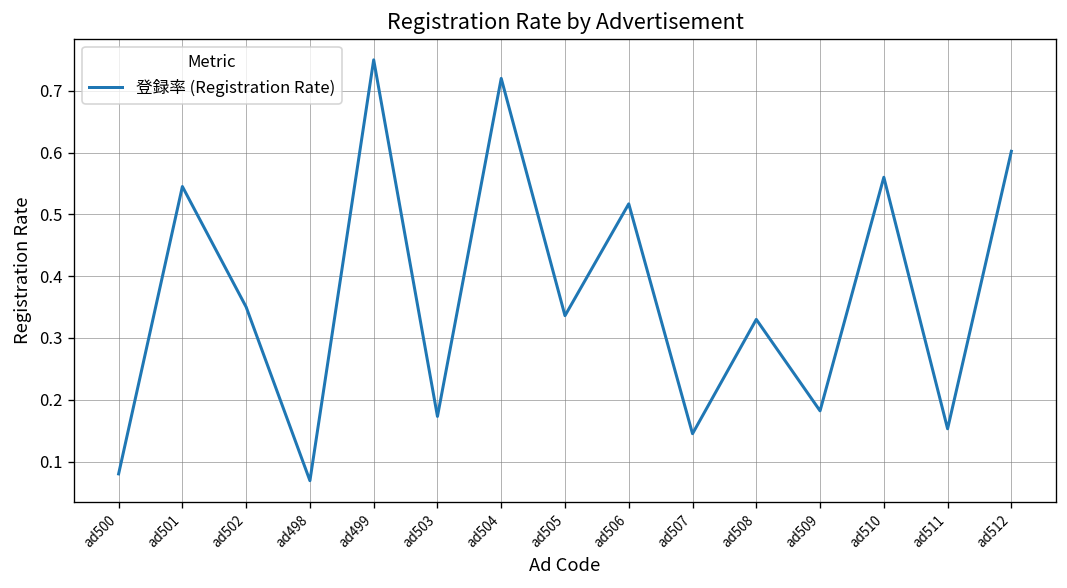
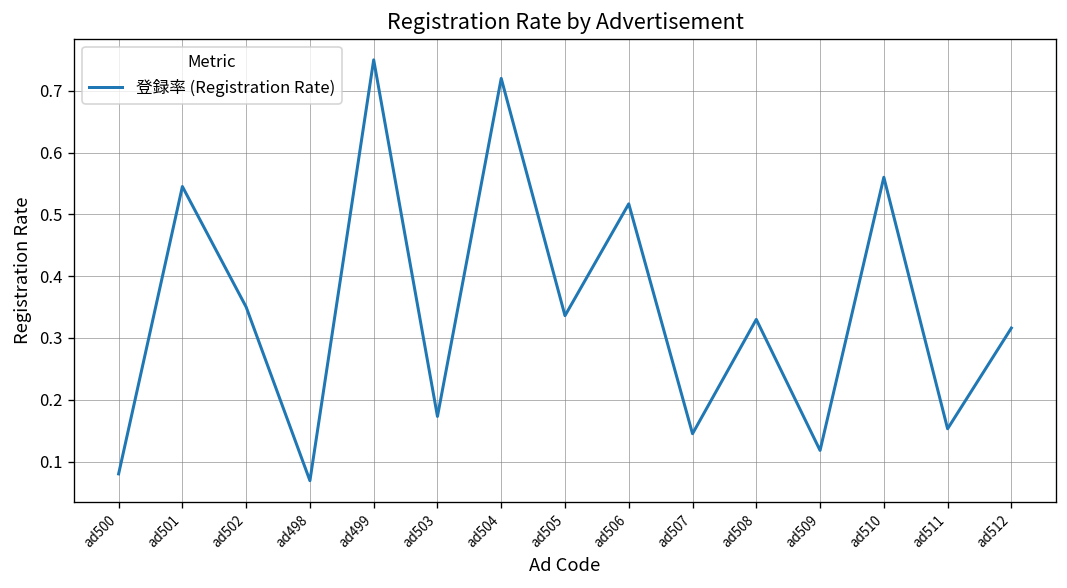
ad509: 0.18 -> 0.12
ad512: 0.60 -> 0.32
